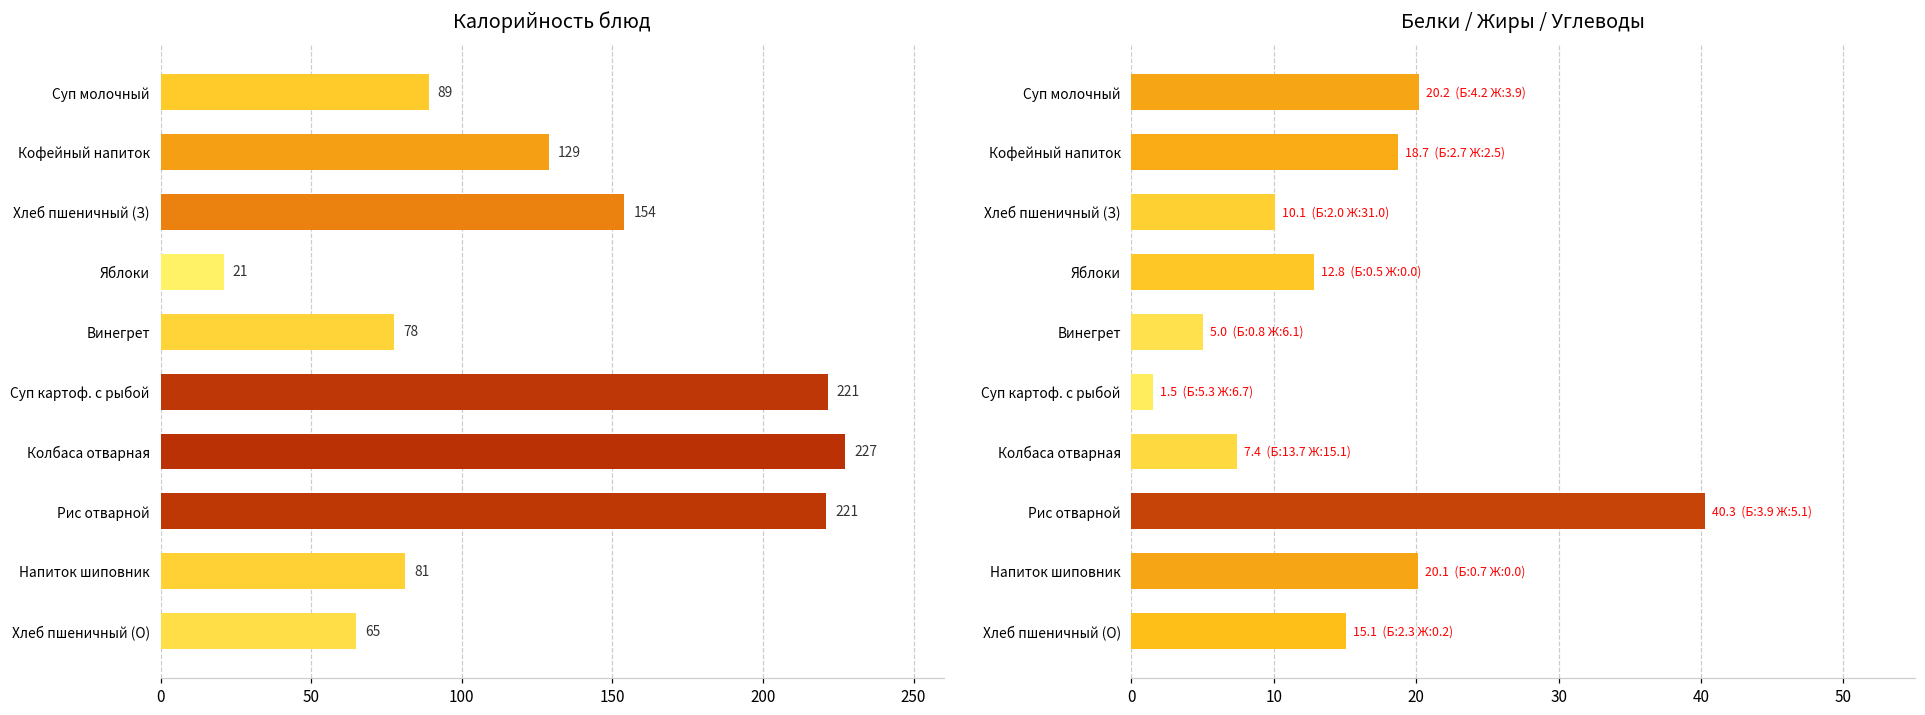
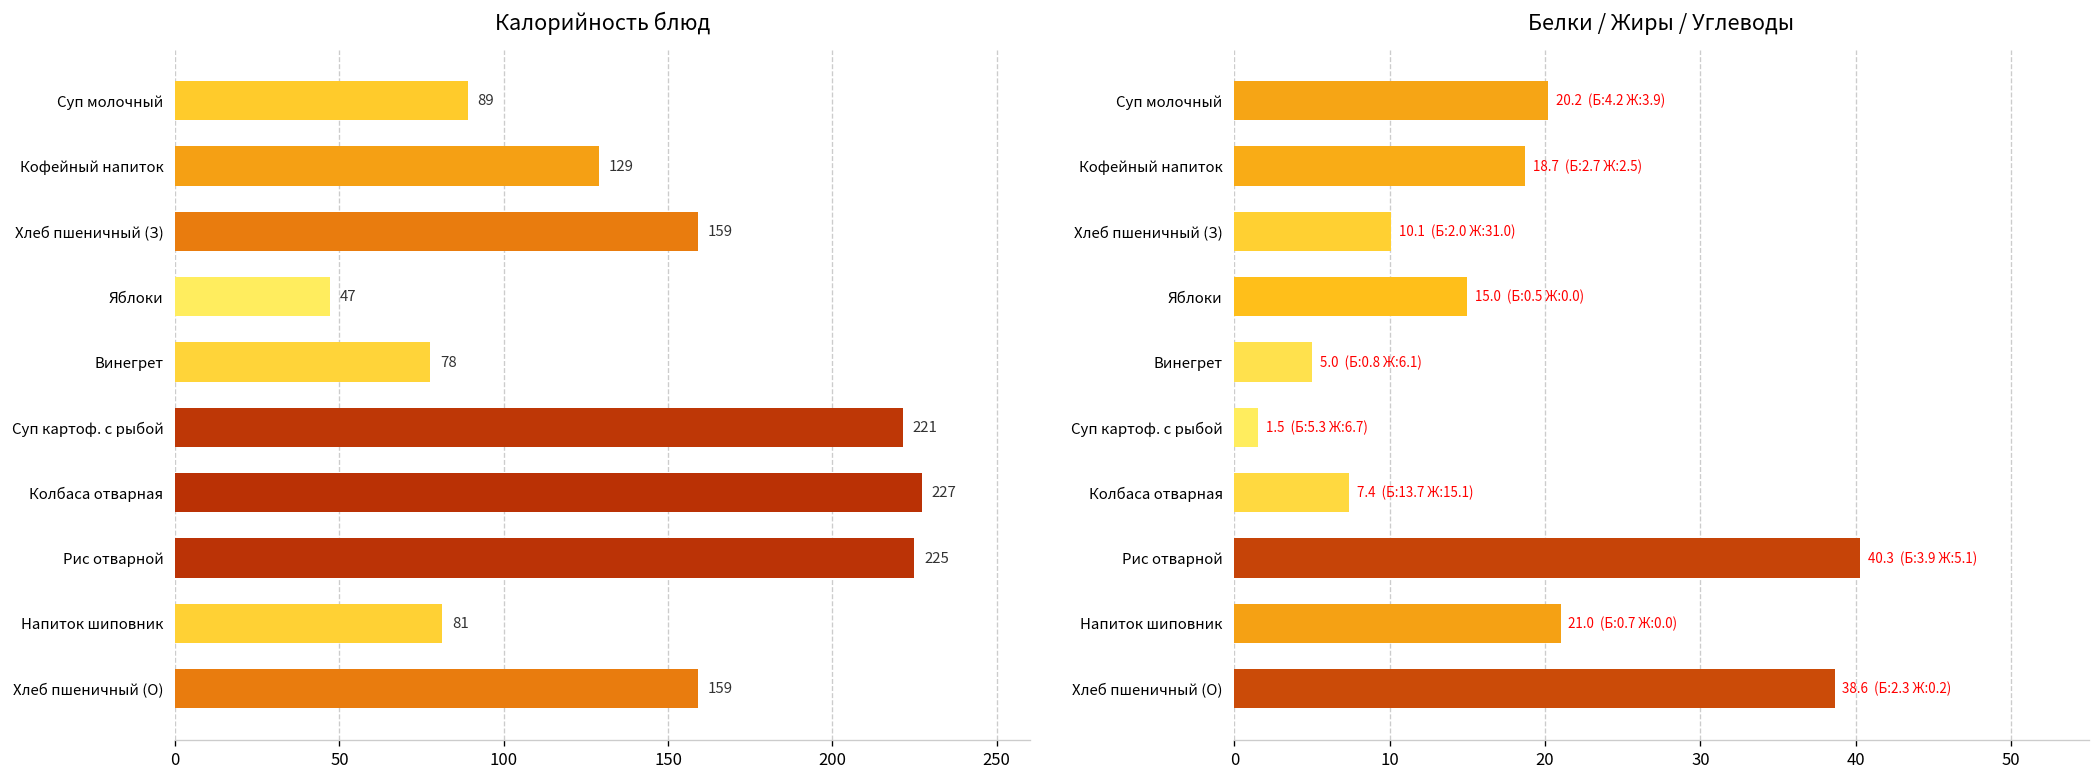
Калорийность блюд, Хлеб пшеничный (З): 154 -> 159
Калорийность блюд, Яблоки: 21 -> 47
Калорийность блюд, Рис отварной: 221 -> 225
Калорийность блюд, Хлеб пшеничный (О): 65 -> 159
Белки / Жиры / Углеводы, Яблоки: 12.8 -> 15.0
Белки / Жиры / Углеводы, Напиток шиповник: 20.1 -> 21.0
Белки / Жиры / Углеводы, Хлеб пшеничный (О): 15.1 -> 38.6
